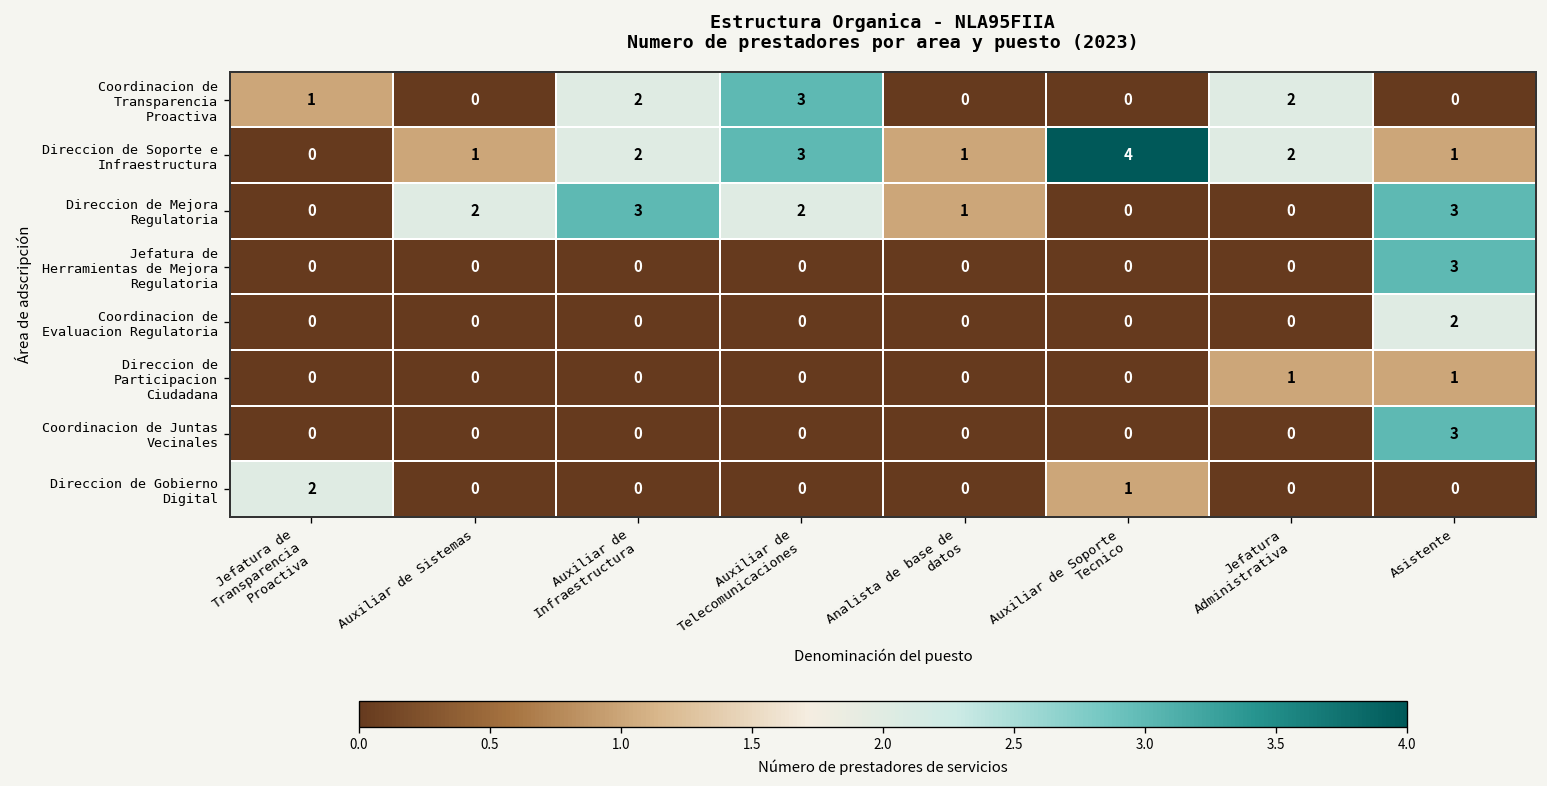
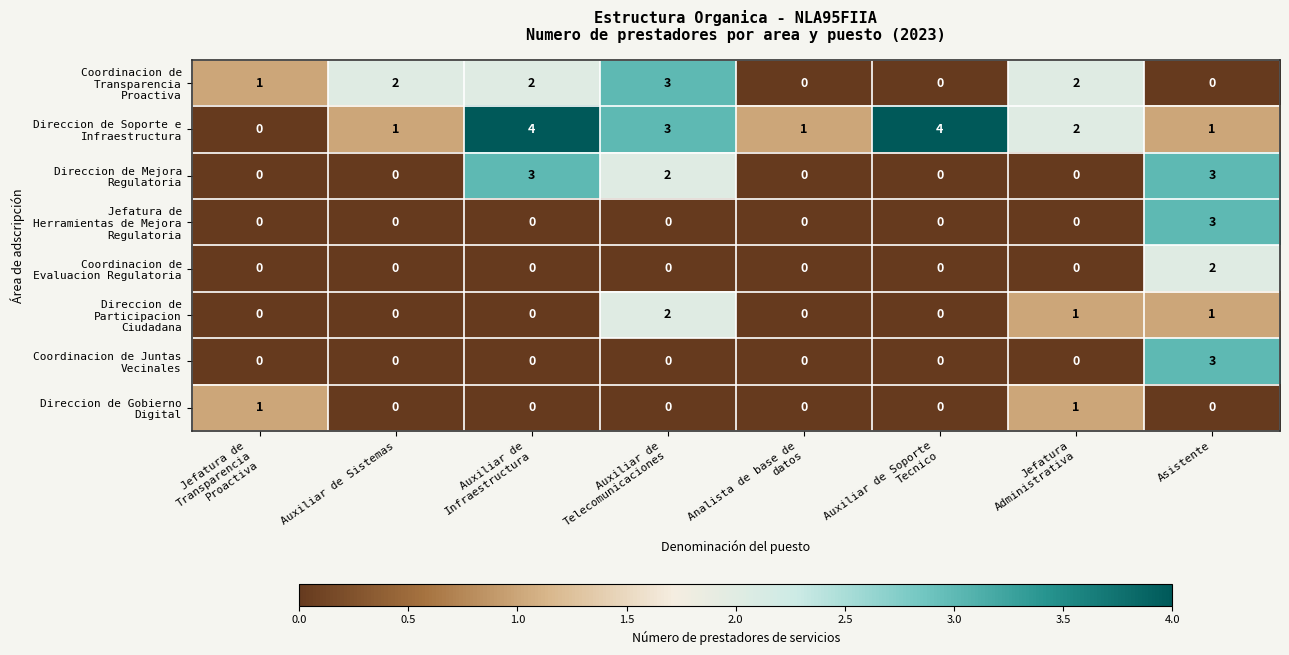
Coordinacion de Transparencia Proactiva, Auxiliar de Sistemas: 0 -> 2
Direccion de Soporte e Infraestructura, Auxiliar de Infraestructura: 2 -> 4
Direccion de Mejora Regulatoria, Auxiliar de Sistemas: 2 -> 0
Direccion de Mejora Regulatoria, Analista de base de datos: 1 -> 0
Direccion de Participacion Ciudadana, Auxiliar de Telecomunicaciones: 0 -> 2
Direccion de Gobierno Digital, Jefatura de Transparencia Proactiva: 2 -> 1
Direccion de Gobierno Digital, Auxiliar de Soporte Tecnico: 1 -> 0
Direccion de Gobierno Digital, Jefatura Administrativa: 0 -> 1
